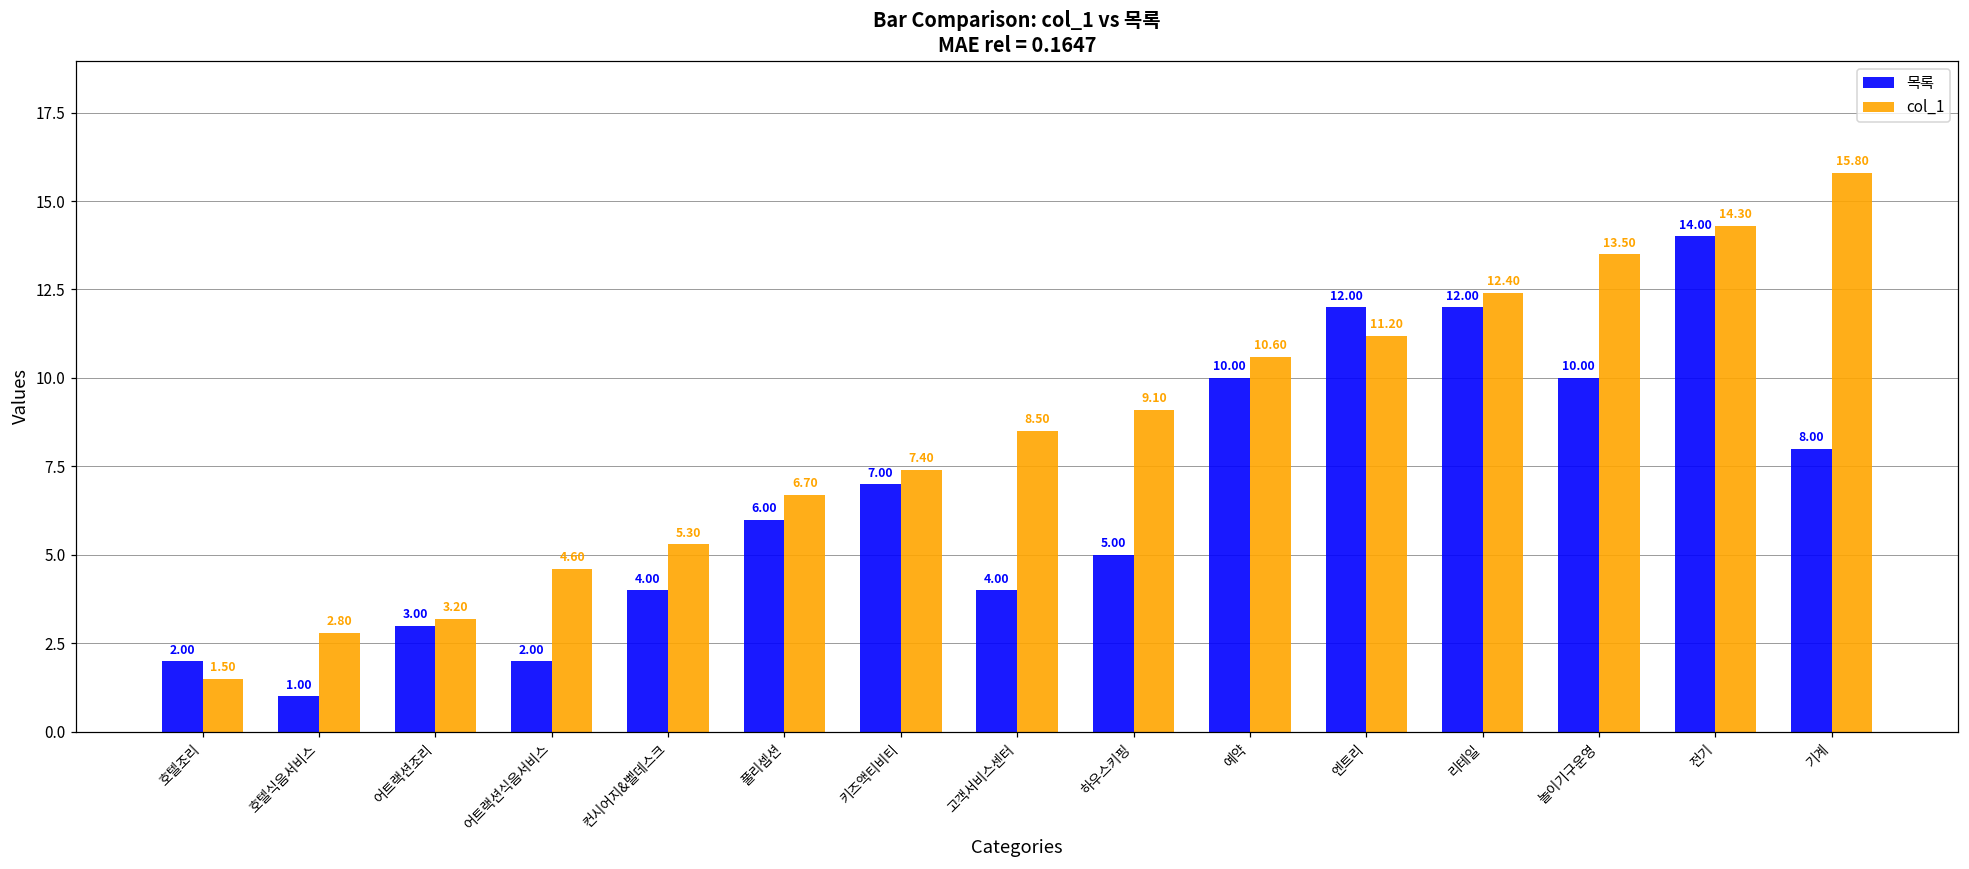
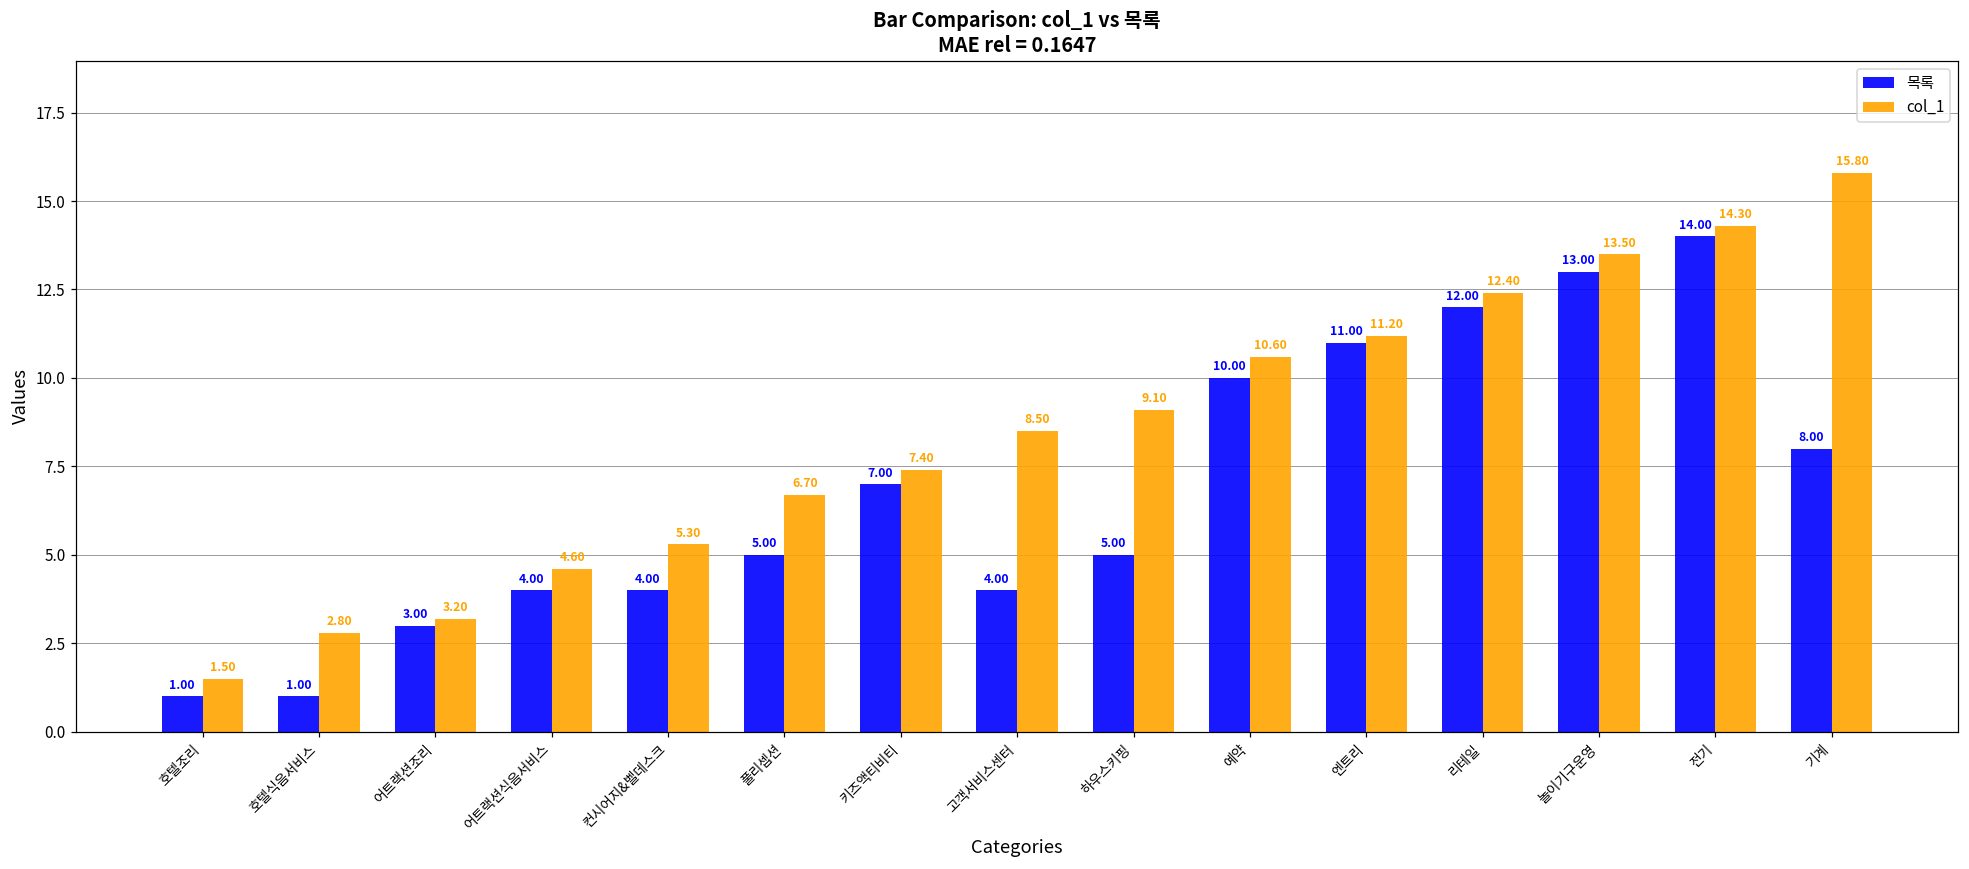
목록, 호텔조리: 2.00 -> 1.00
목록, 어트랙션식음서비스: 2.00 -> 4.00
목록, 풀리셉션: 6.00 -> 5.00
목록, 엔트리: 12.00 -> 11.00
목록, 놀이기구운영: 10.00 -> 13.00
